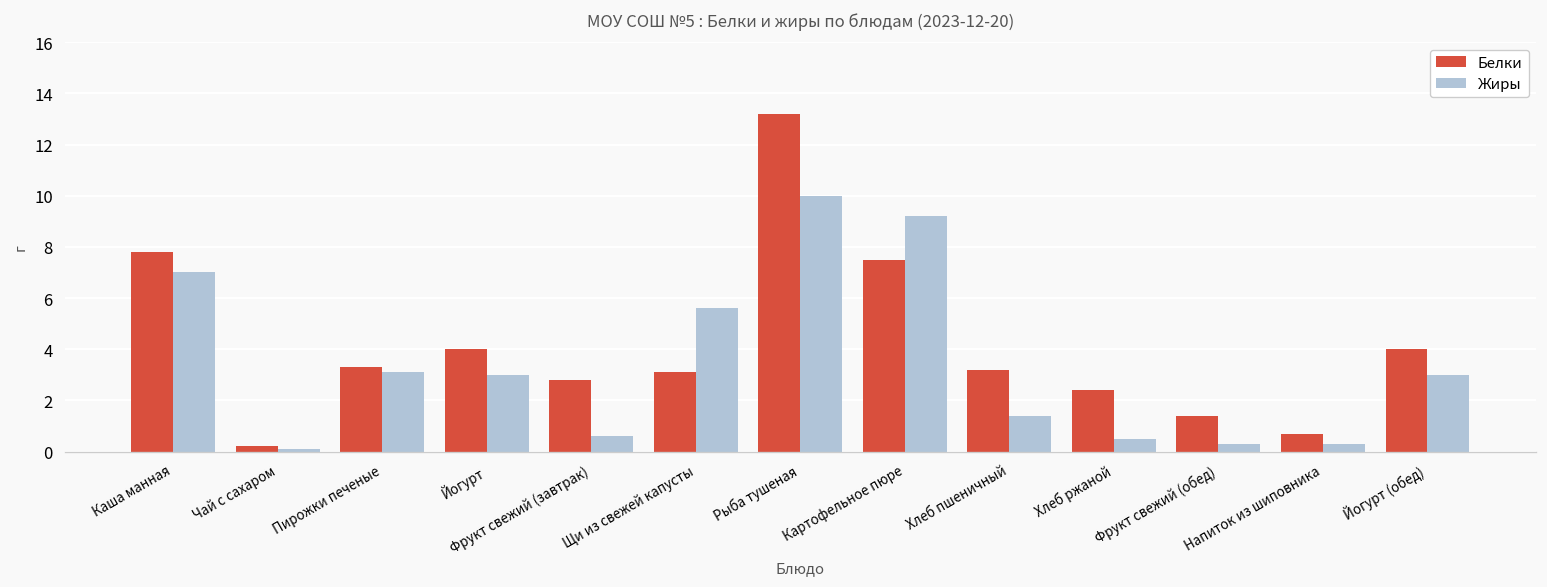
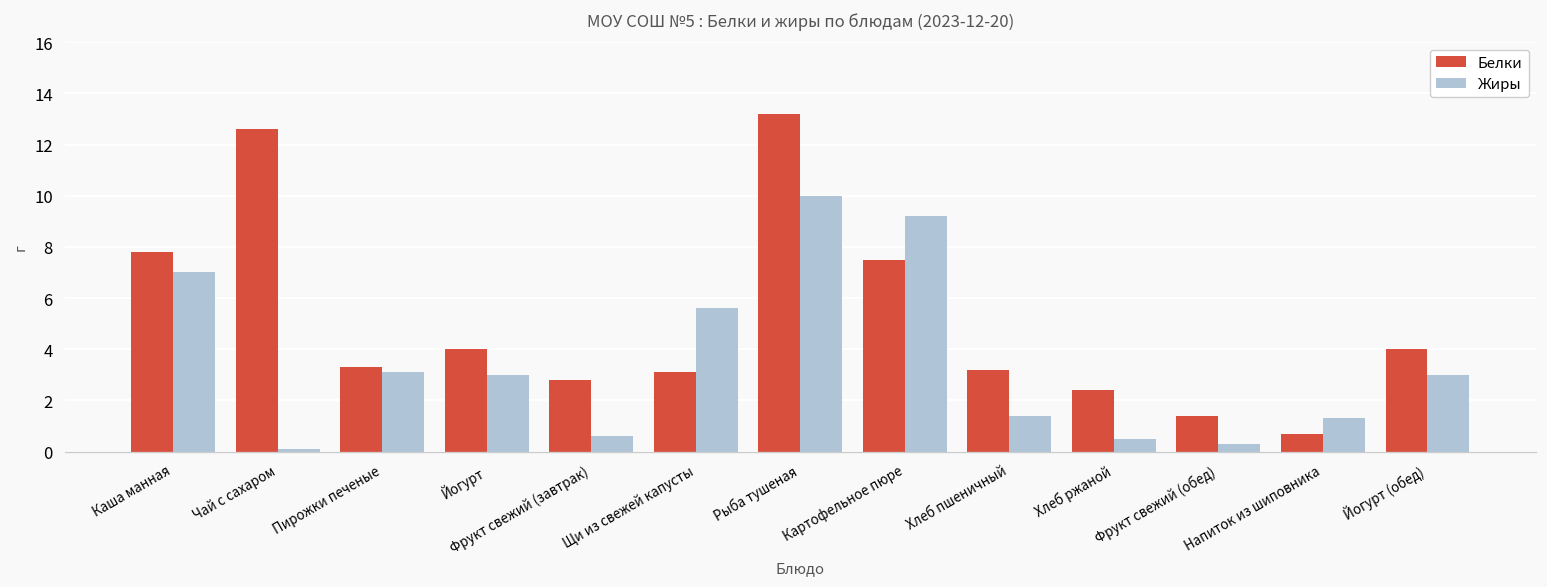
Белки, Чай с сахаром: 0.2 -> 12.6
Жиры, Напиток из шиповника: 0.3 -> 1.3
